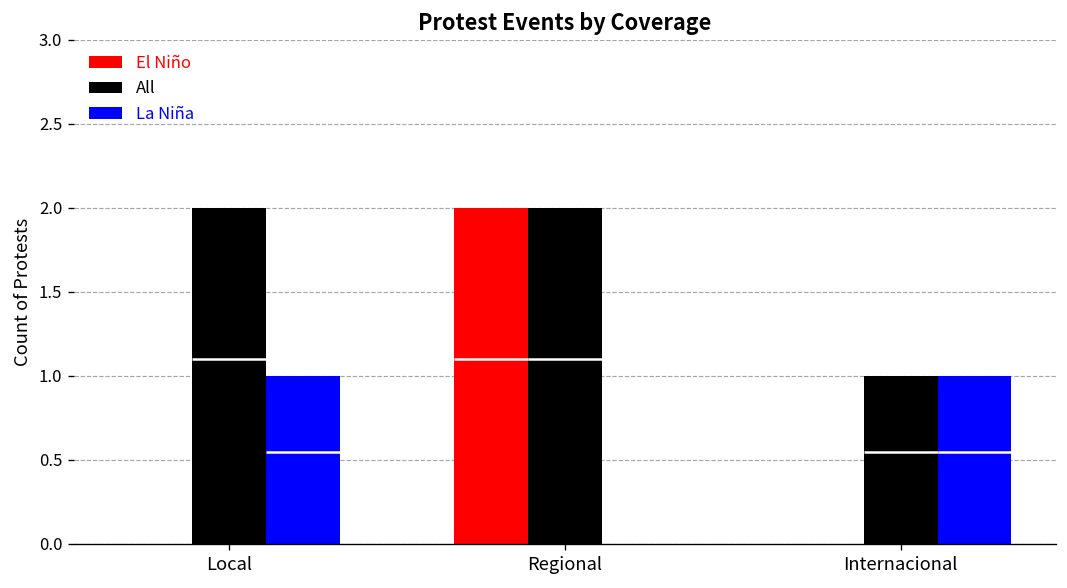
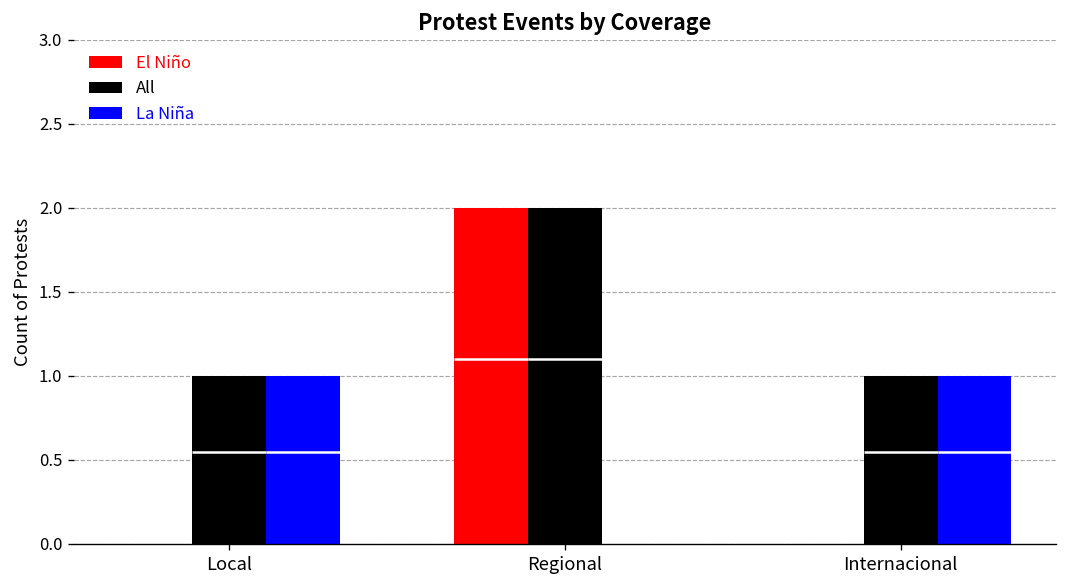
All, Local: 2 -> 1
